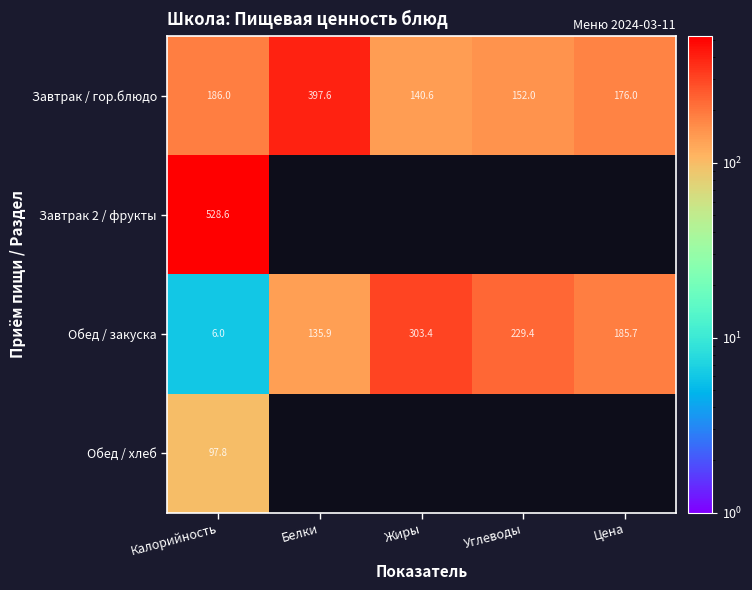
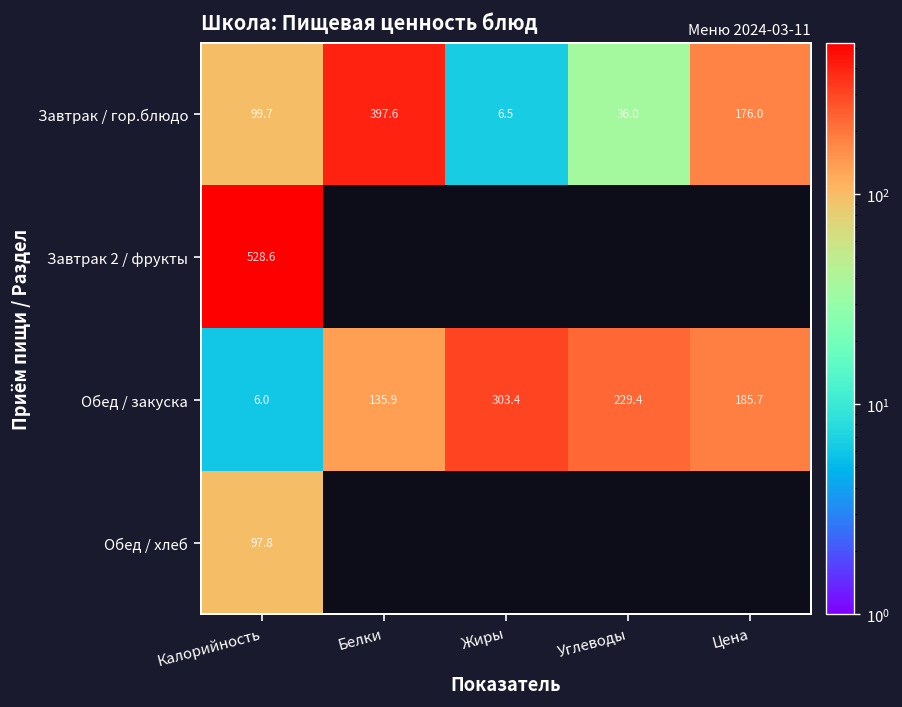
Завтрак / гор.блюдо, Калорийность: 186.0 -> 99.7
Завтрак / гор.блюдо, Жиры: 140.6 -> 6.5
Завтрак / гор.блюдо, Углеводы: 152.0 -> 36.0
